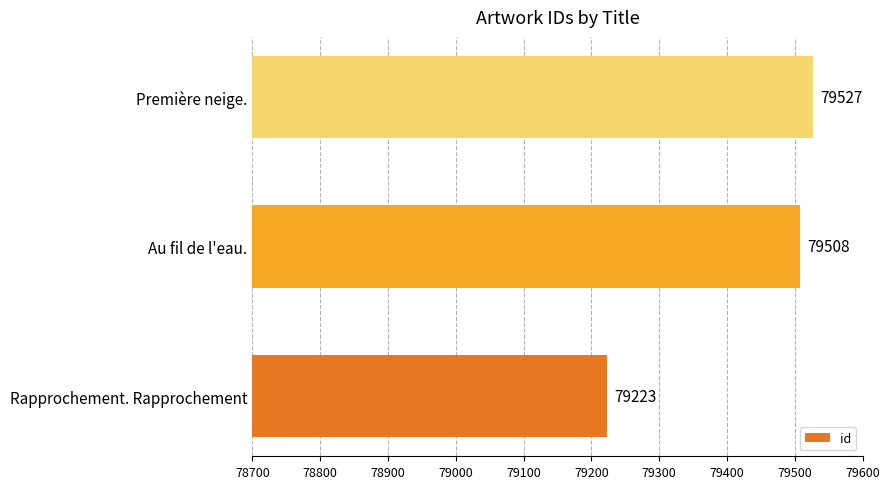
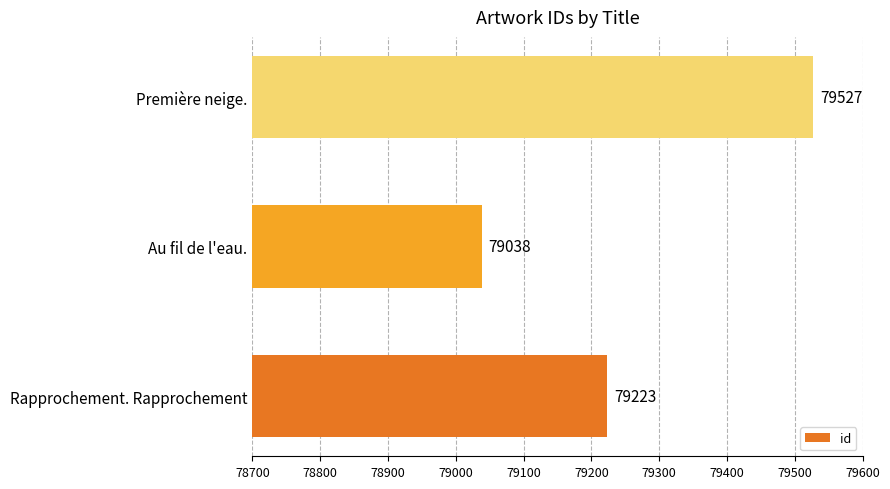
Au fil de l'eau.: 79508 -> 79038
